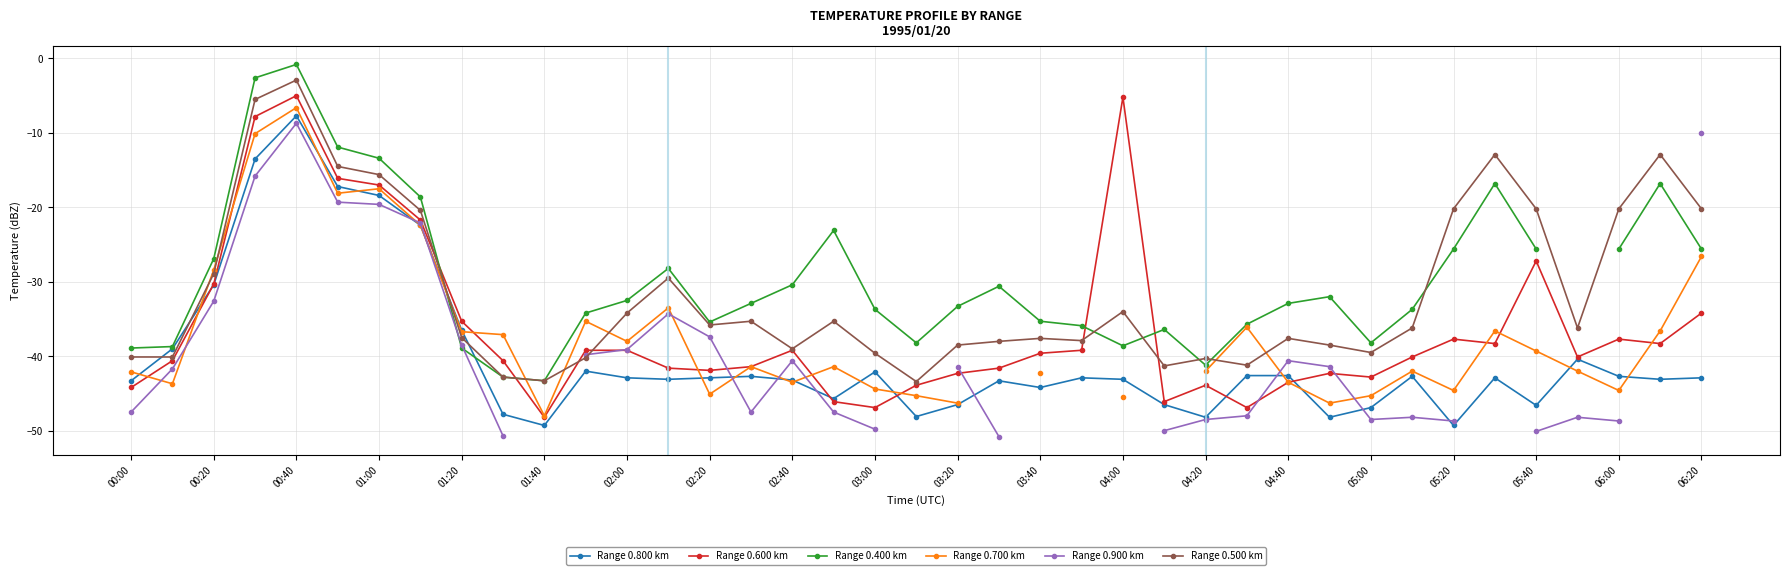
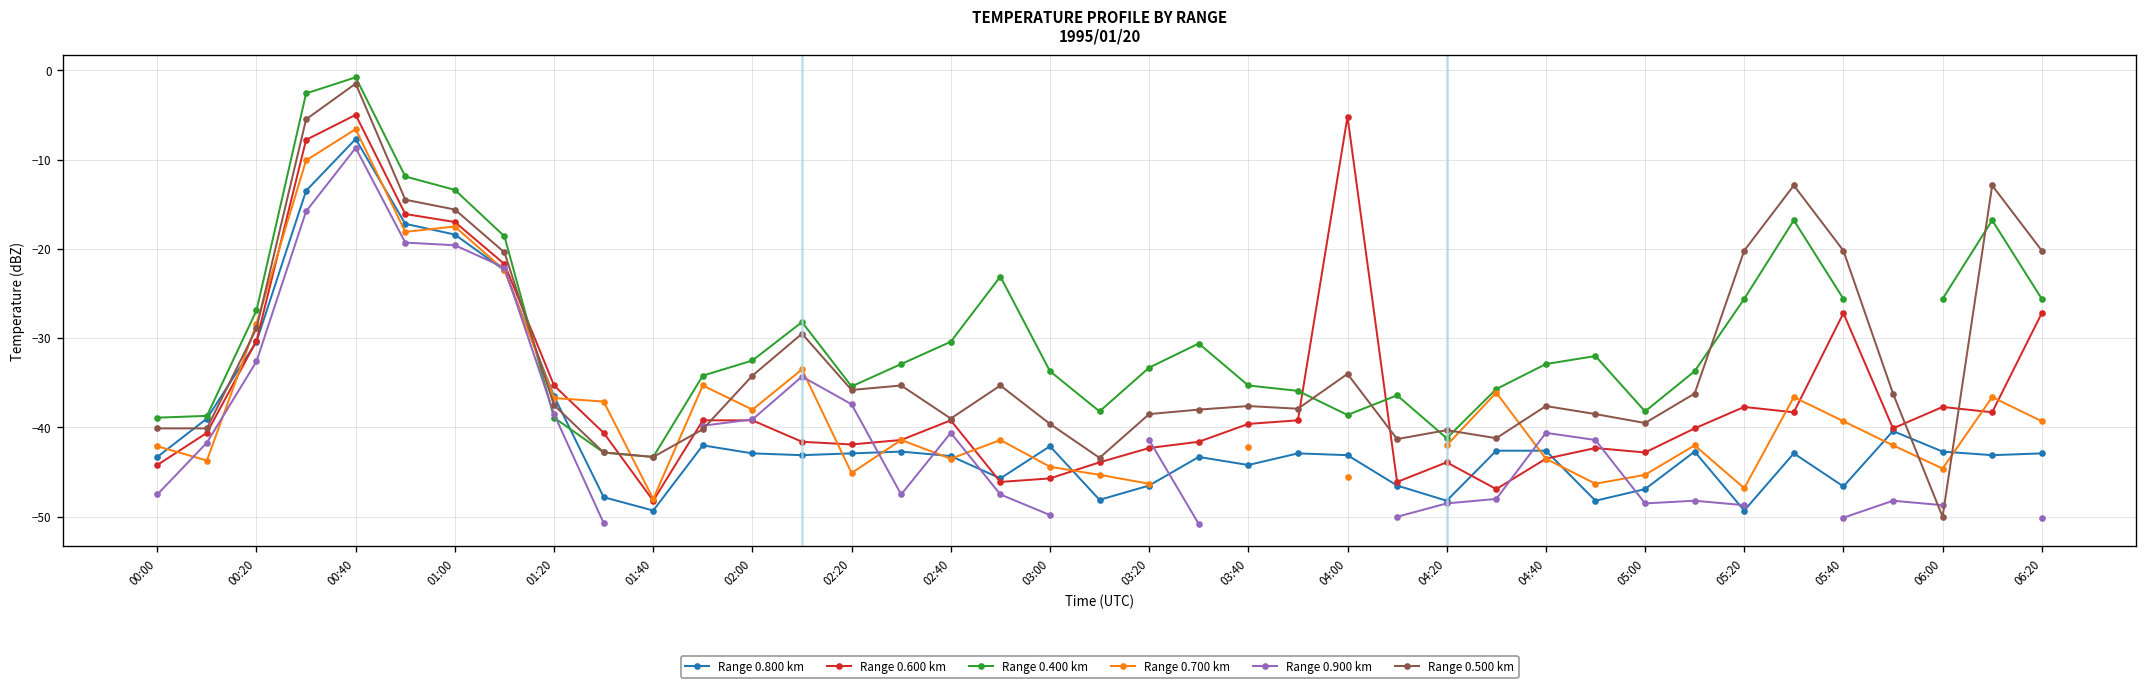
Range 0.500 km, 00:40: -3 -> -2
Range 0.600 km, 03:00: -47 -> -46
Range 0.700 km, 05:20: -45 -> -47
Range 0.500 km, 06:00: -20 -> -50
Range 0.600 km, 06:20: -34 -> -27
Range 0.700 km, 06:20: -27 -> -39
Range 0.900 km, 06:20: -10 -> -50
